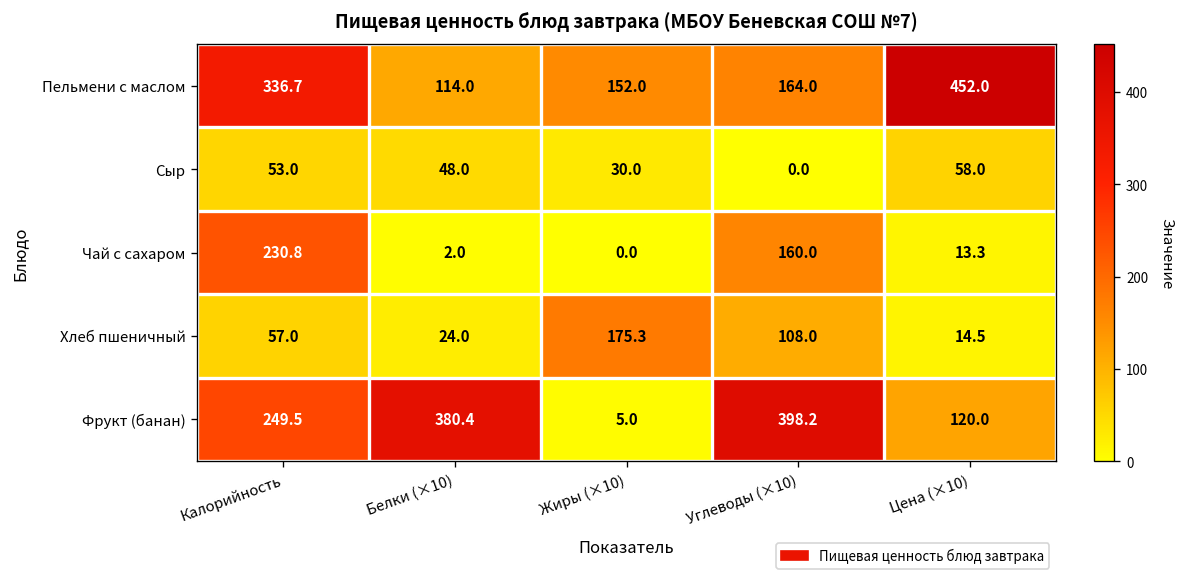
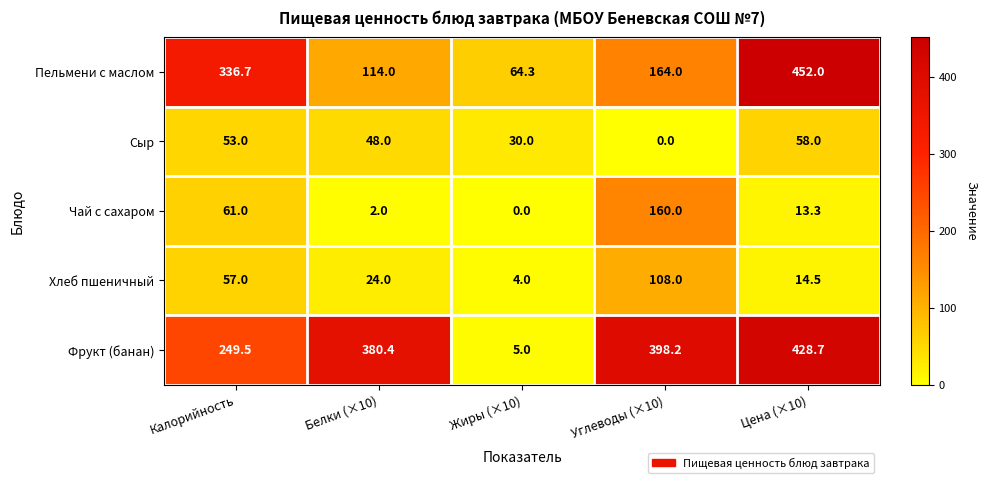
Пельмени с маслом, Жиры (×10): 152.0 -> 64.3
Чай с сахаром, Калорийность: 230.8 -> 61.0
Хлеб пшеничный, Жиры (×10): 175.3 -> 4.0
Фрукт (банан), Цена (×10): 120.0 -> 428.7
